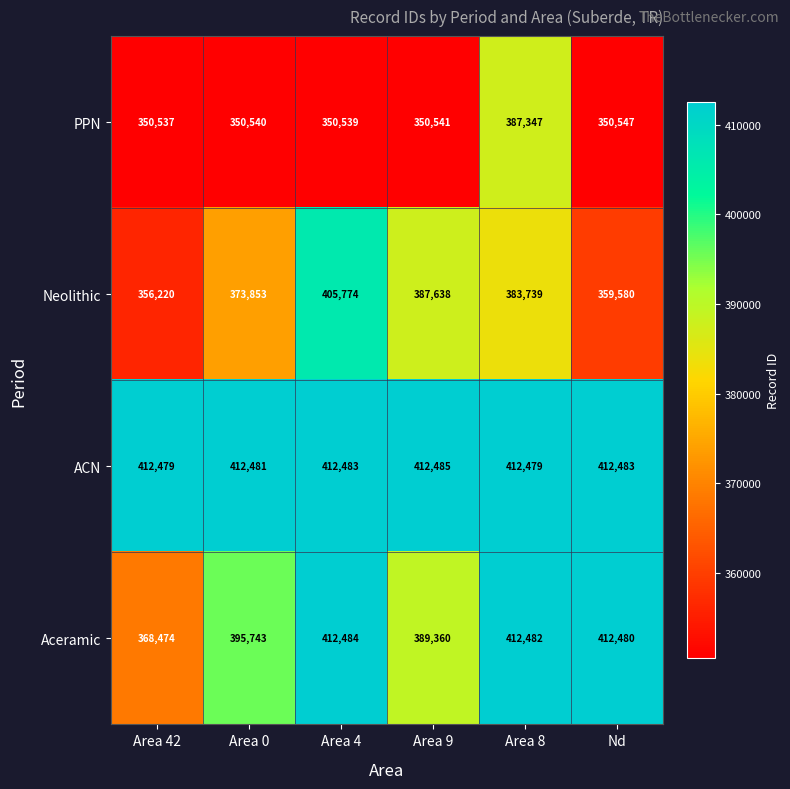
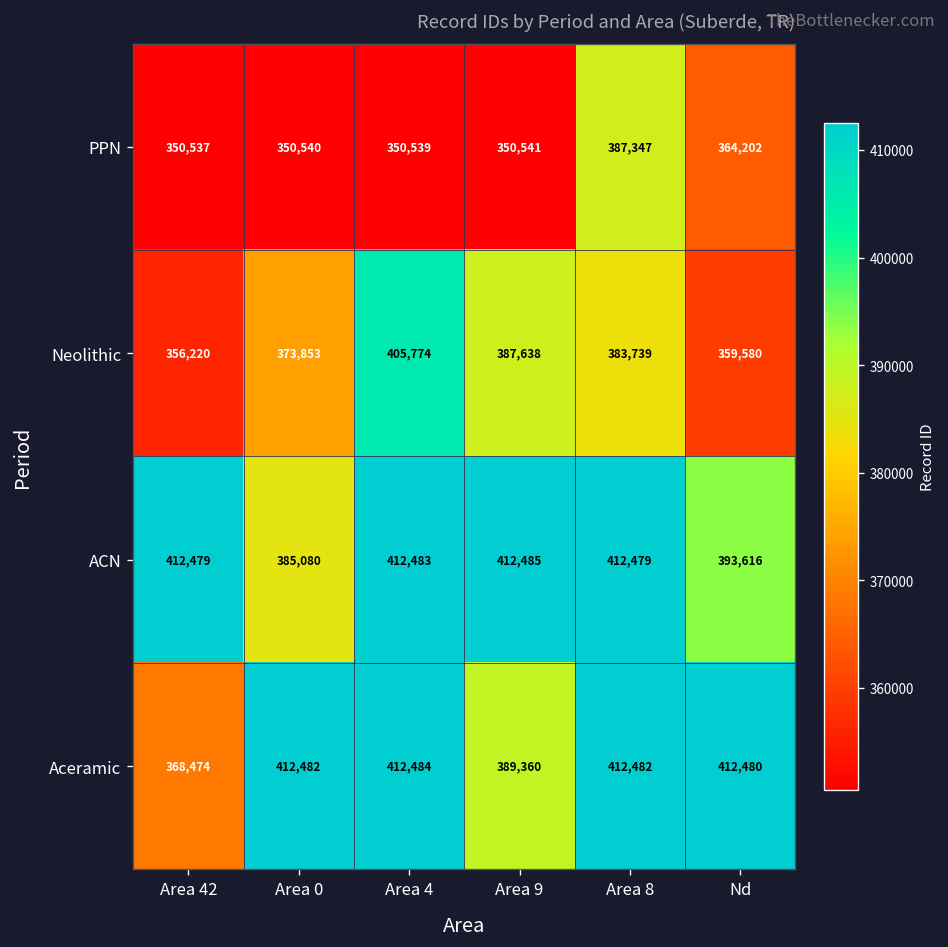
PPN, Nd: 350,547 -> 364,202
ACN, Area 0: 412,481 -> 385,080
ACN, Nd: 412,483 -> 393,616
Aceramic, Area 0: 395,743 -> 412,482
